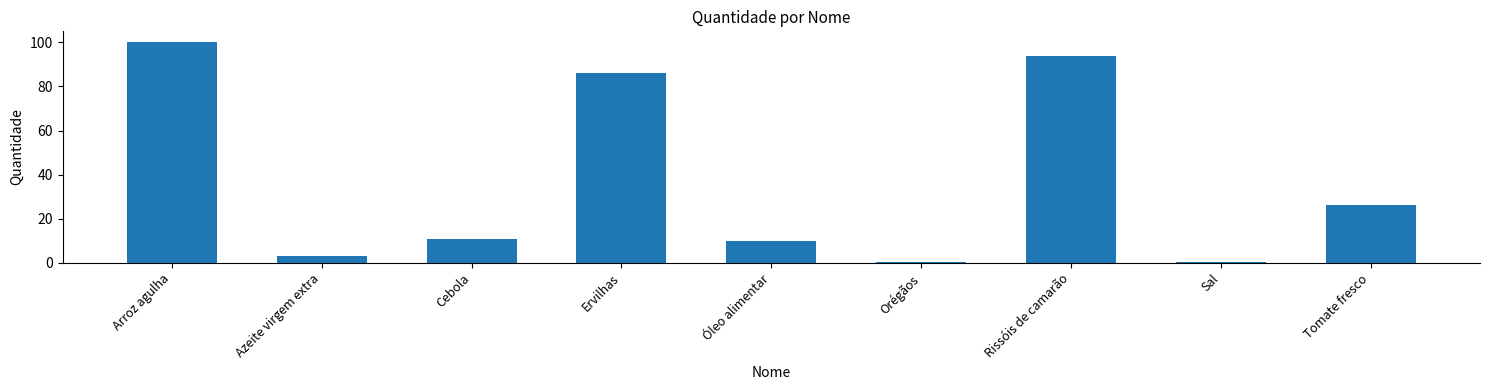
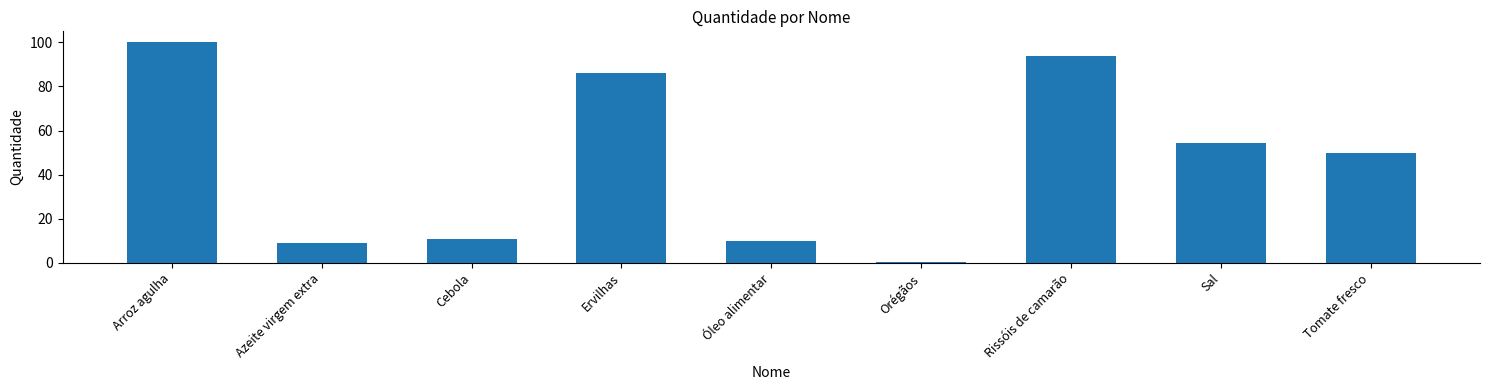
Azeite virgem extra: 3 -> 9
Sal: 0 -> 55
Tomate fresco: 26 -> 50
